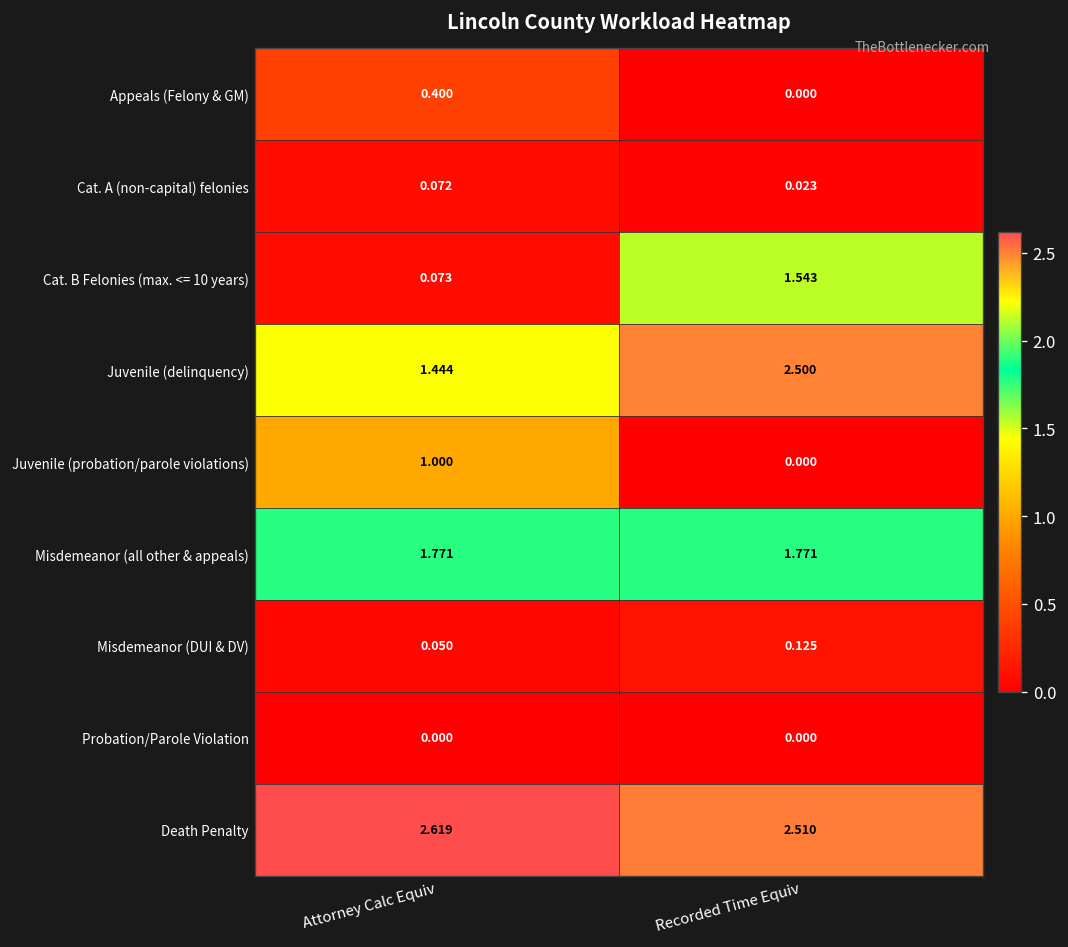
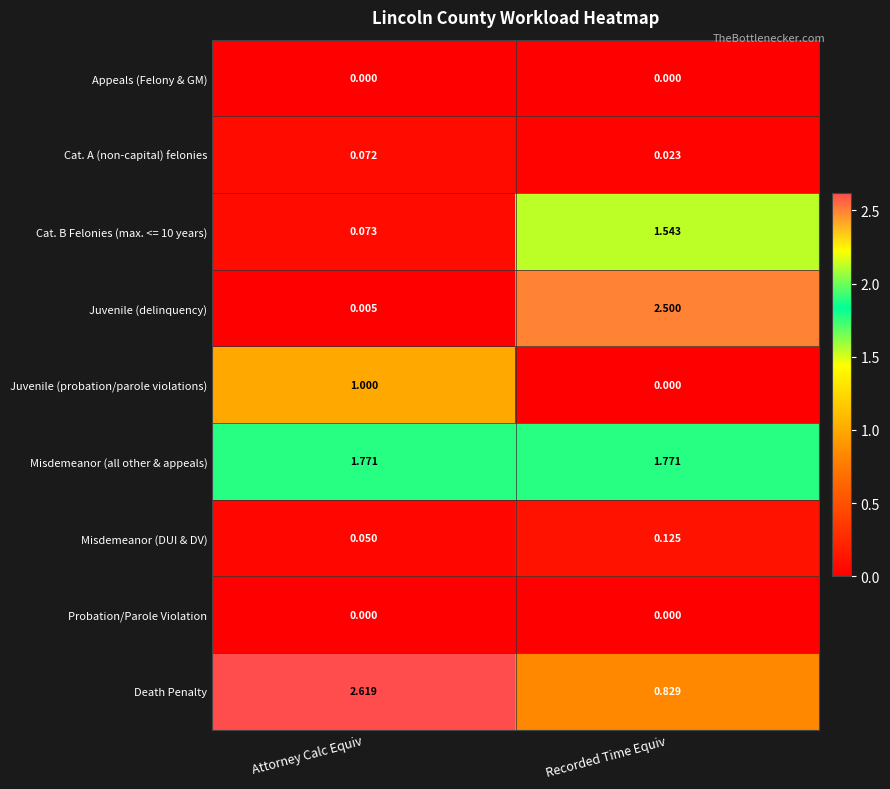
Appeals (Felony & GM), Attorney Calc Equiv: 0.400 -> 0.000
Juvenile (delinquency), Attorney Calc Equiv: 1.444 -> 0.005
Death Penalty, Recorded Time Equiv: 2.510 -> 0.829
